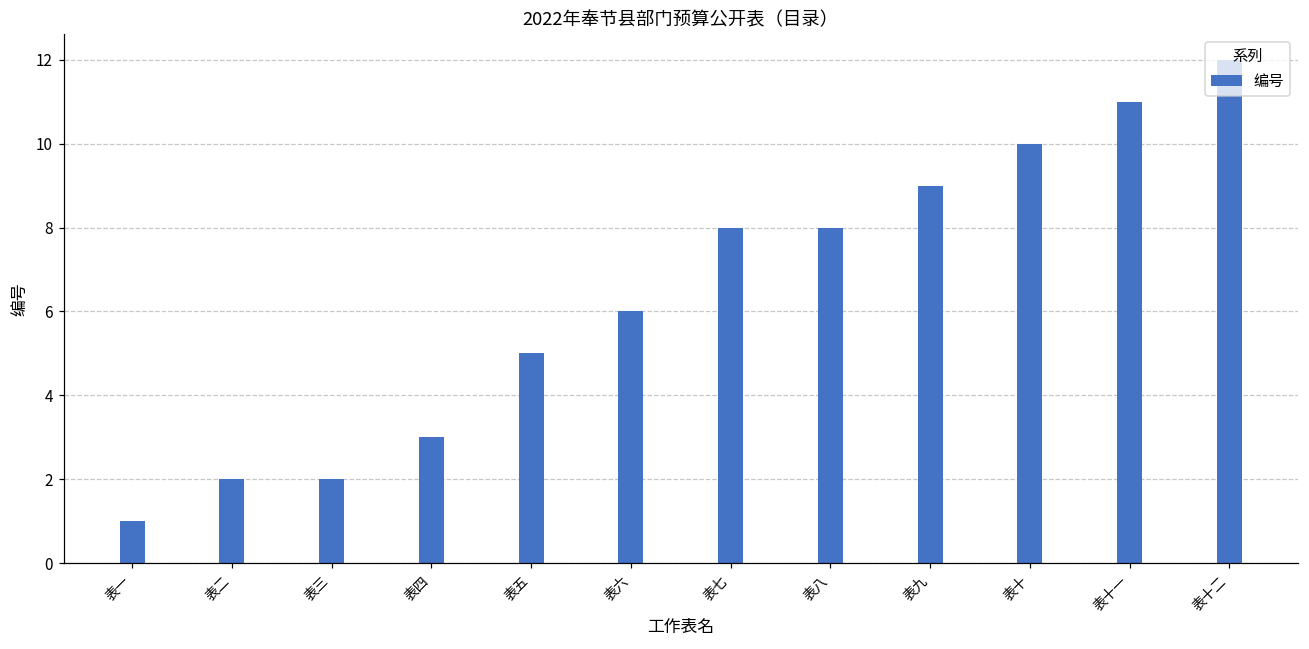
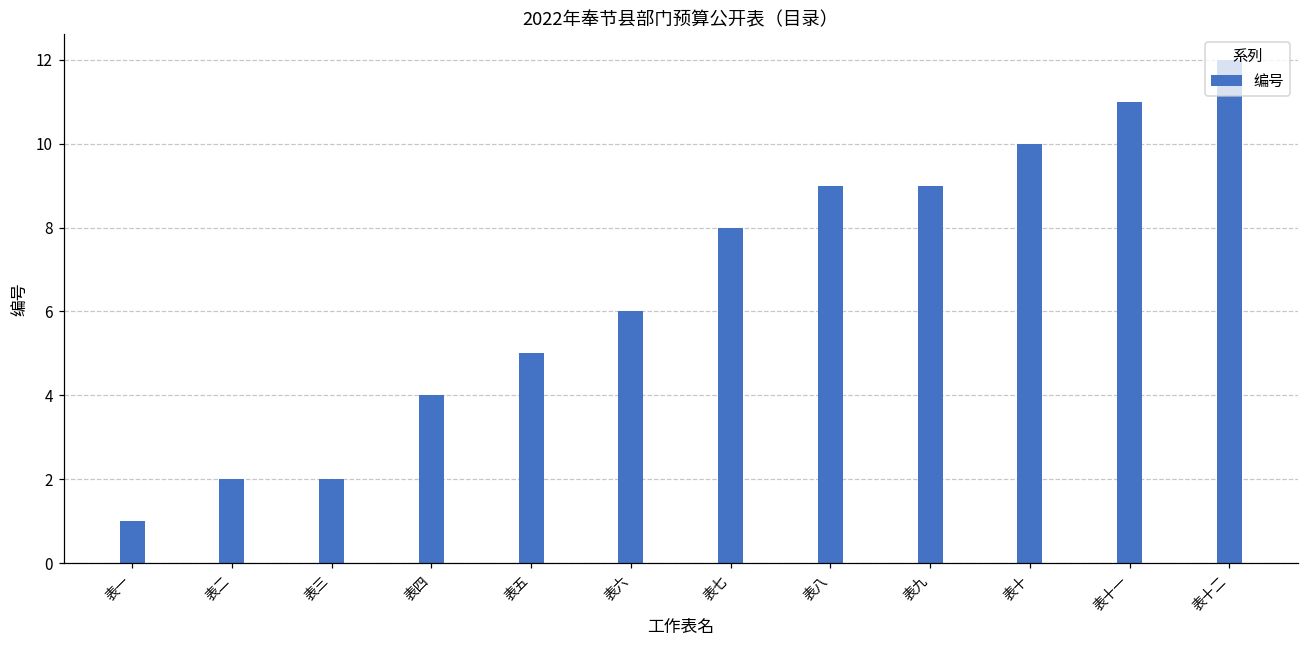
表四: 3 -> 4
表八: 8 -> 9
